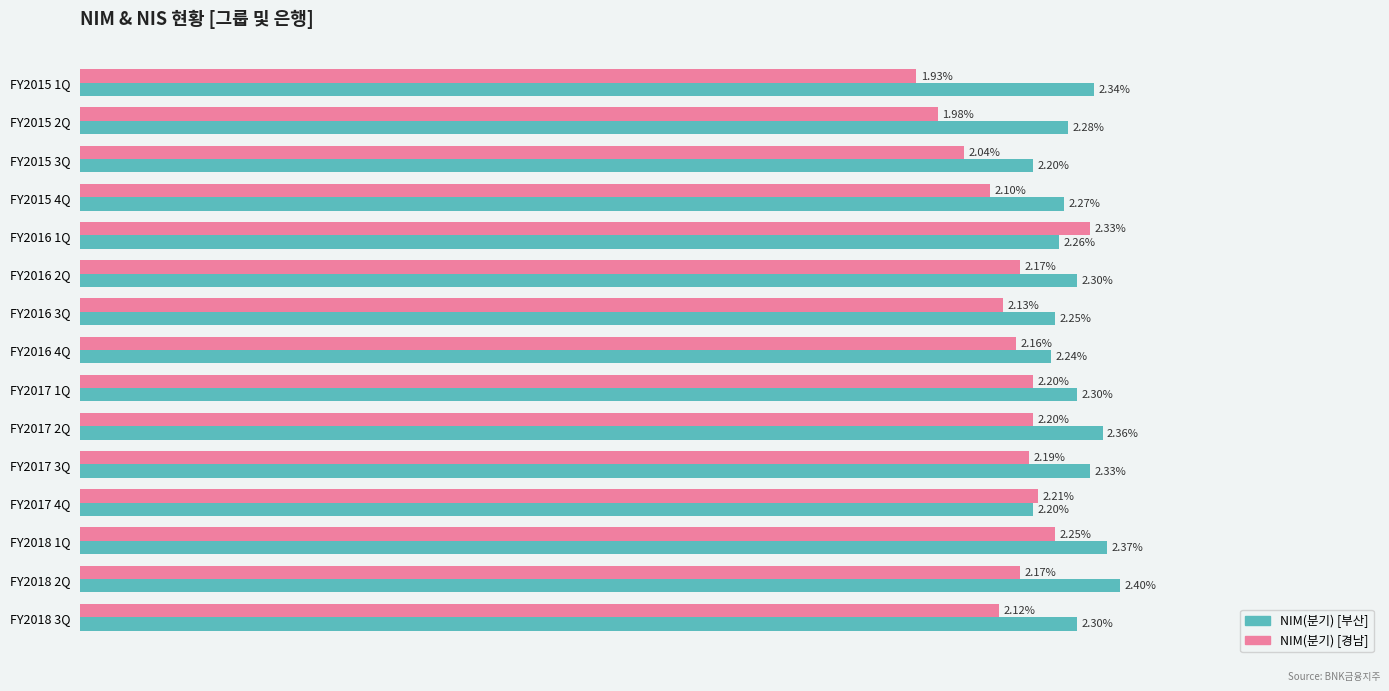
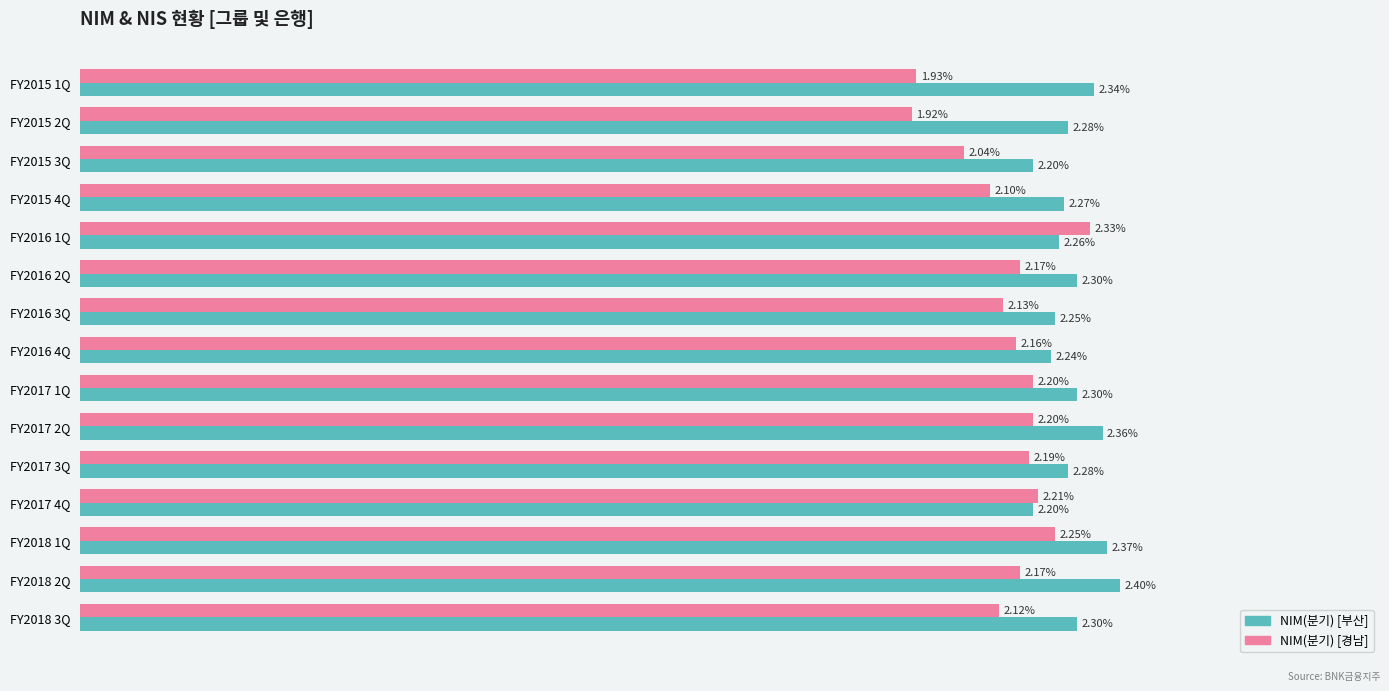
NIM(분기) [경남], FY2015 2Q: 1.98% -> 1.92%
NIM(분기) [부산], FY2017 3Q: 2.33% -> 2.28%
